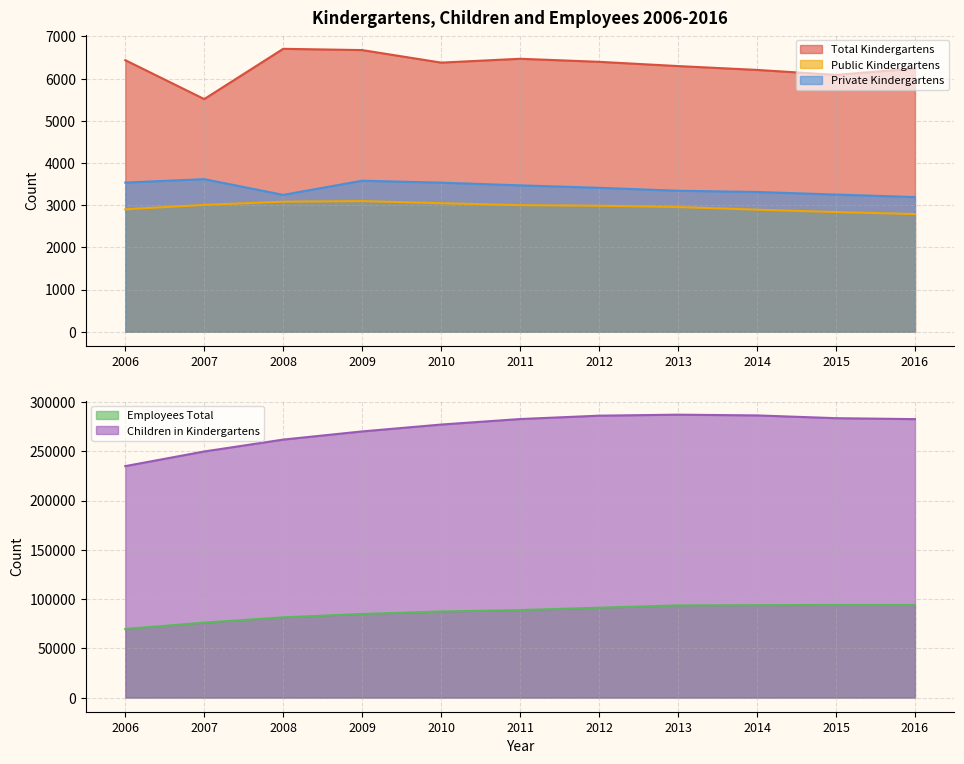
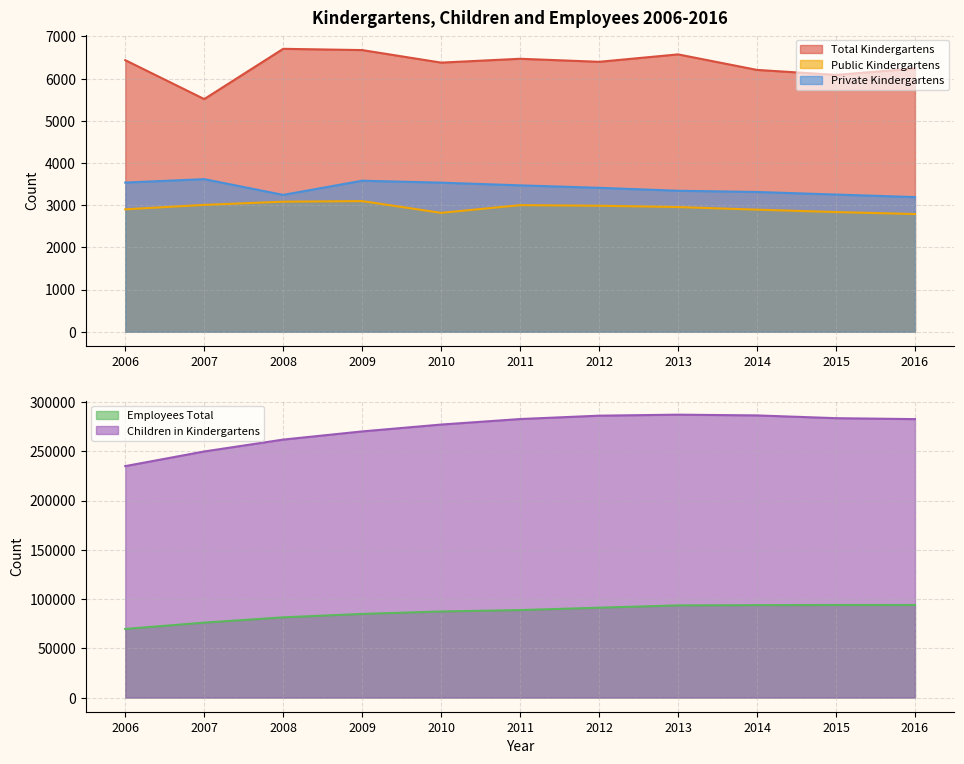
Kindergartens, Children and Employees 2006-2016, Public Kindergartens, 2010: 3000 -> 2800
Kindergartens, Children and Employees 2006-2016, Total Kindergartens, 2013: 6300 -> 6600
